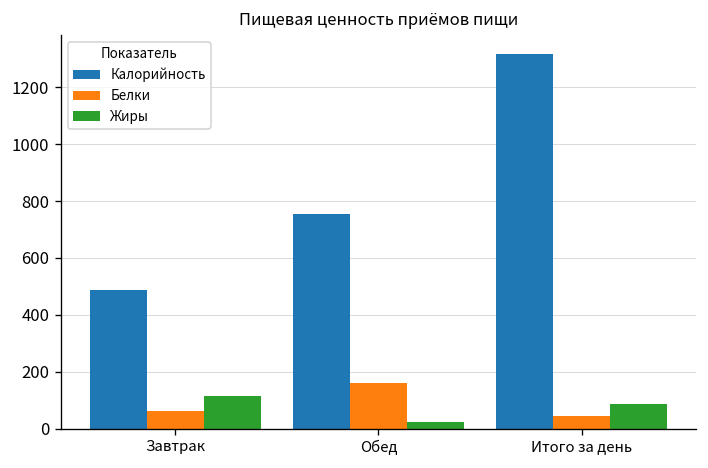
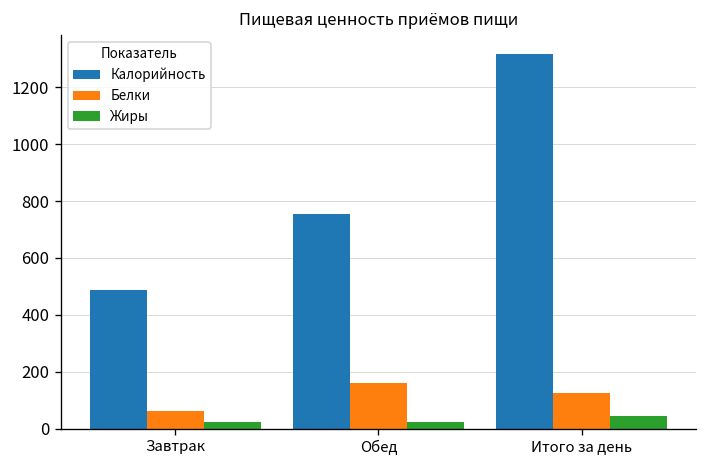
Жиры, Завтрак: 110 -> 20
Белки, Итого за день: 40 -> 130
Жиры, Итого за день: 90 -> 40
